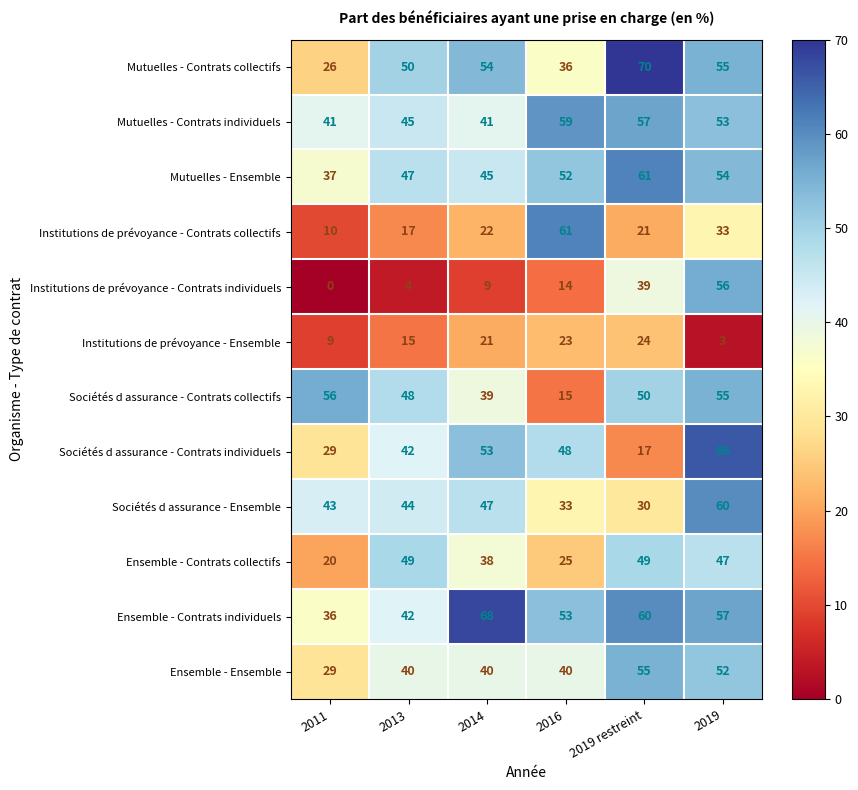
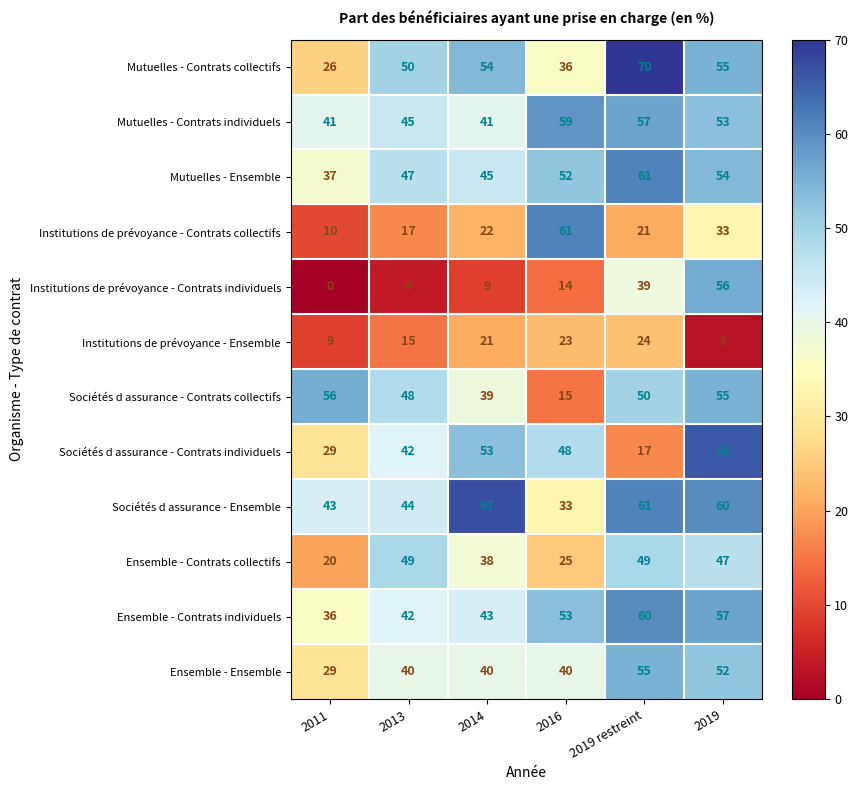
Sociétés d assurance - Ensemble, 2014: 47 -> 67
Sociétés d assurance - Ensemble, 2019 restreint: 30 -> 61
Ensemble - Contrats individuels, 2014: 68 -> 43
